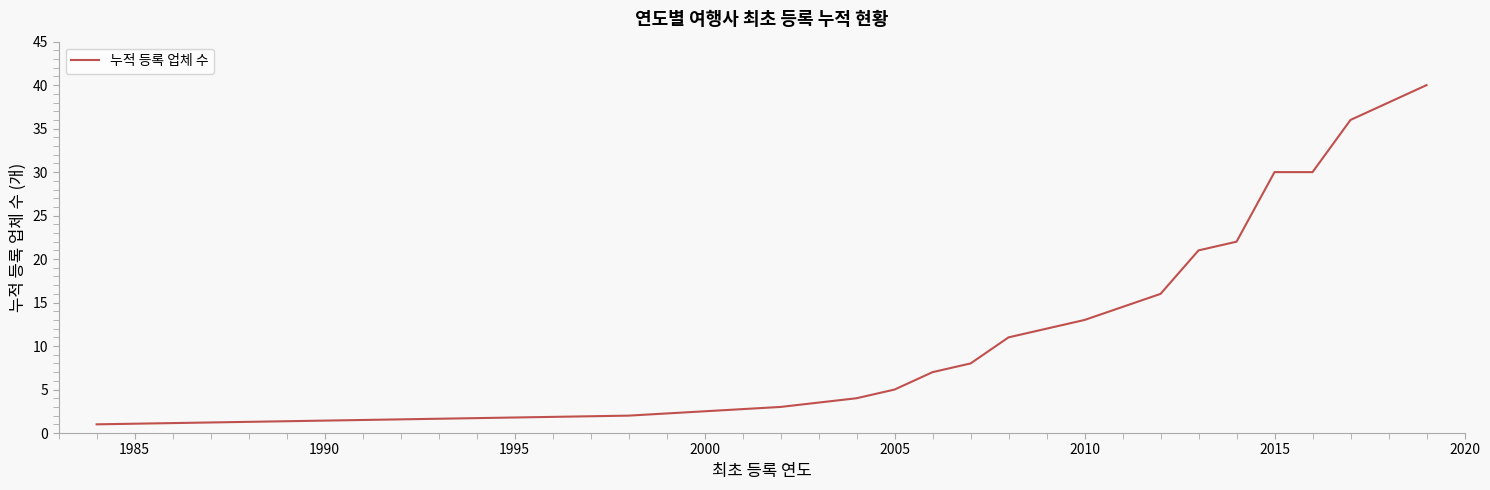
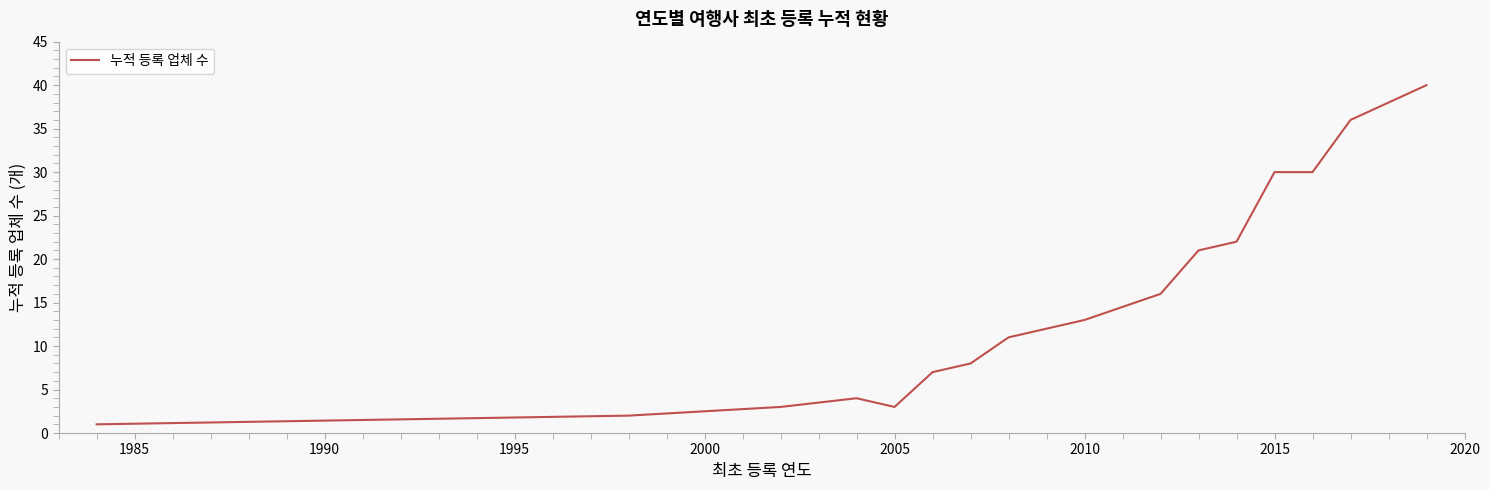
2005: 5 -> 3
